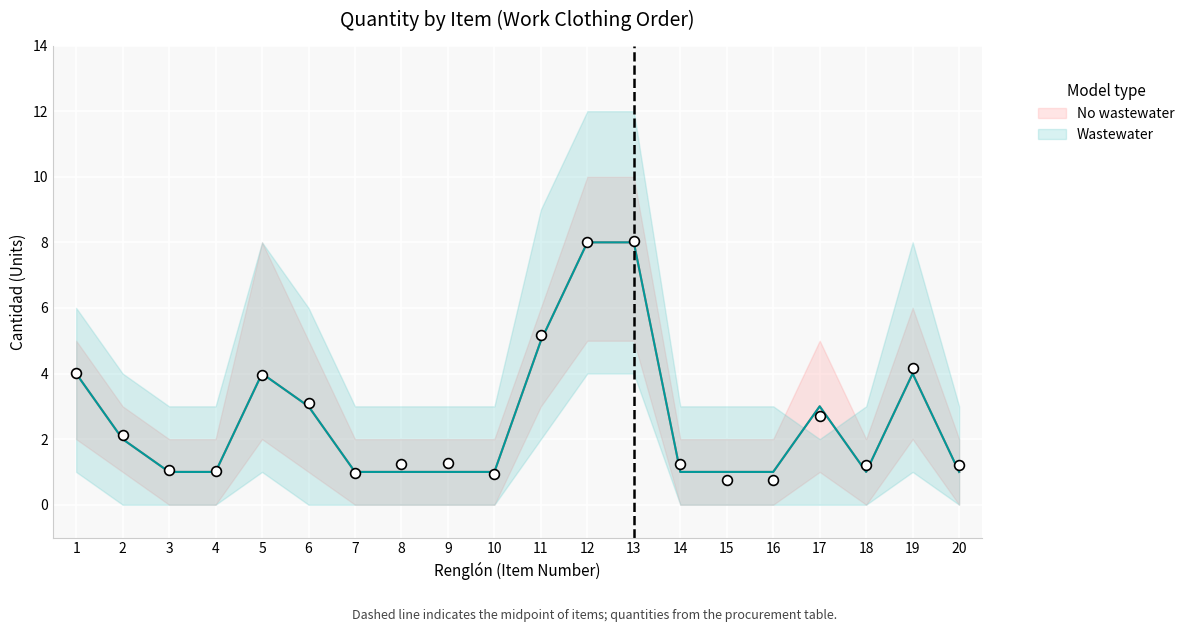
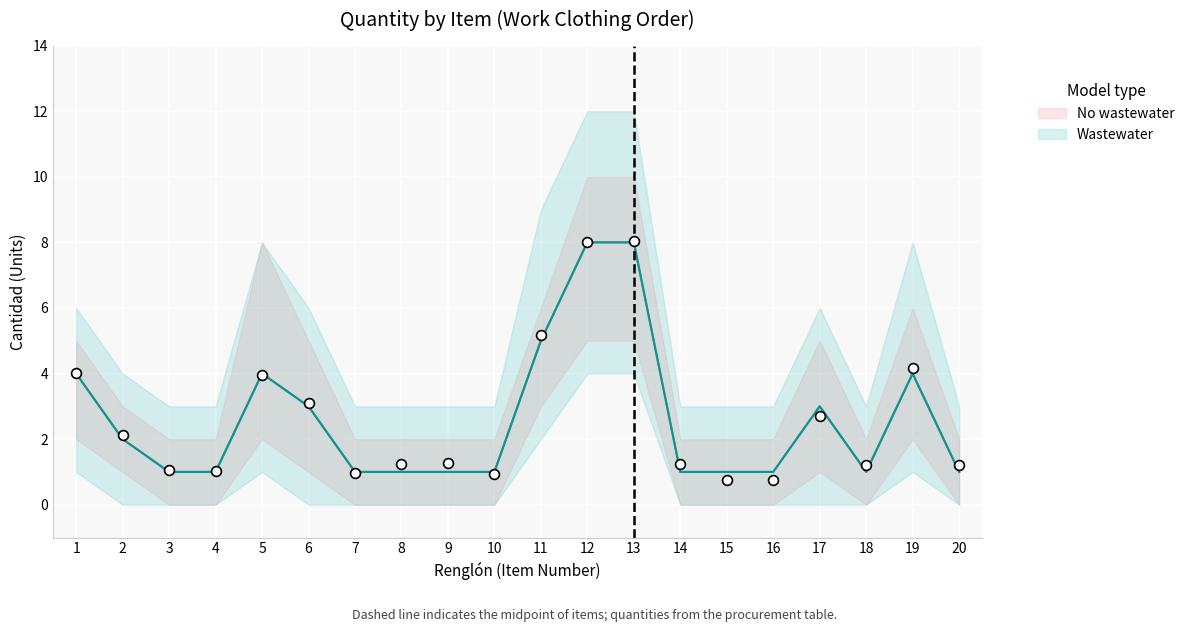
Wastewater, 17: 2 -> 6
